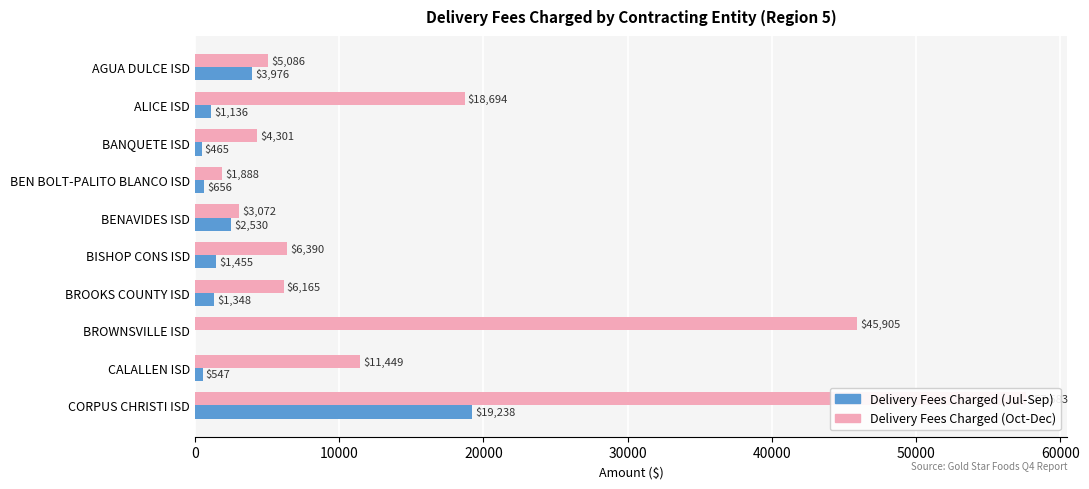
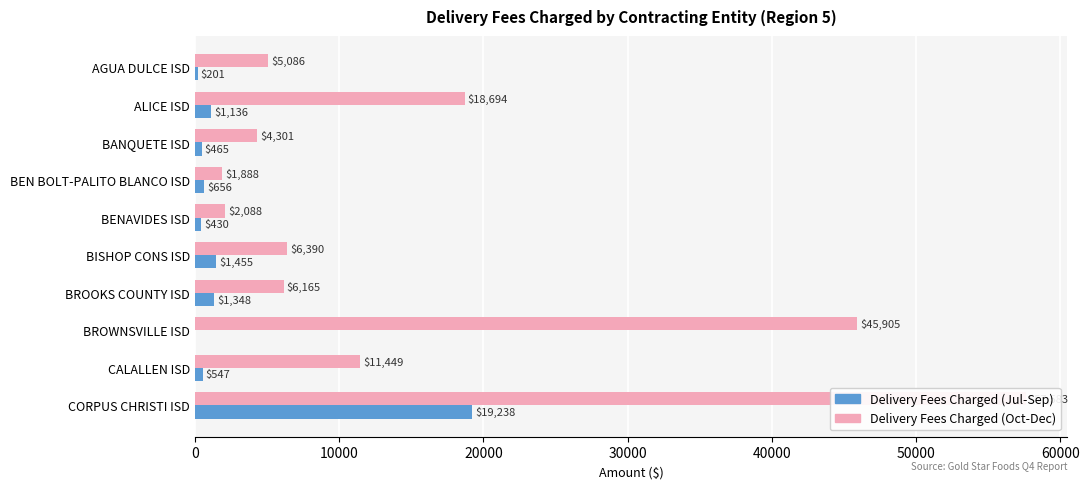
Delivery Fees Charged (Jul-Sep), AGUA DULCE ISD: $3,976 -> $201
Delivery Fees Charged (Oct-Dec), BENAVIDES ISD: $3,072 -> $2,088
Delivery Fees Charged (Jul-Sep), BENAVIDES ISD: $2,530 -> $430
